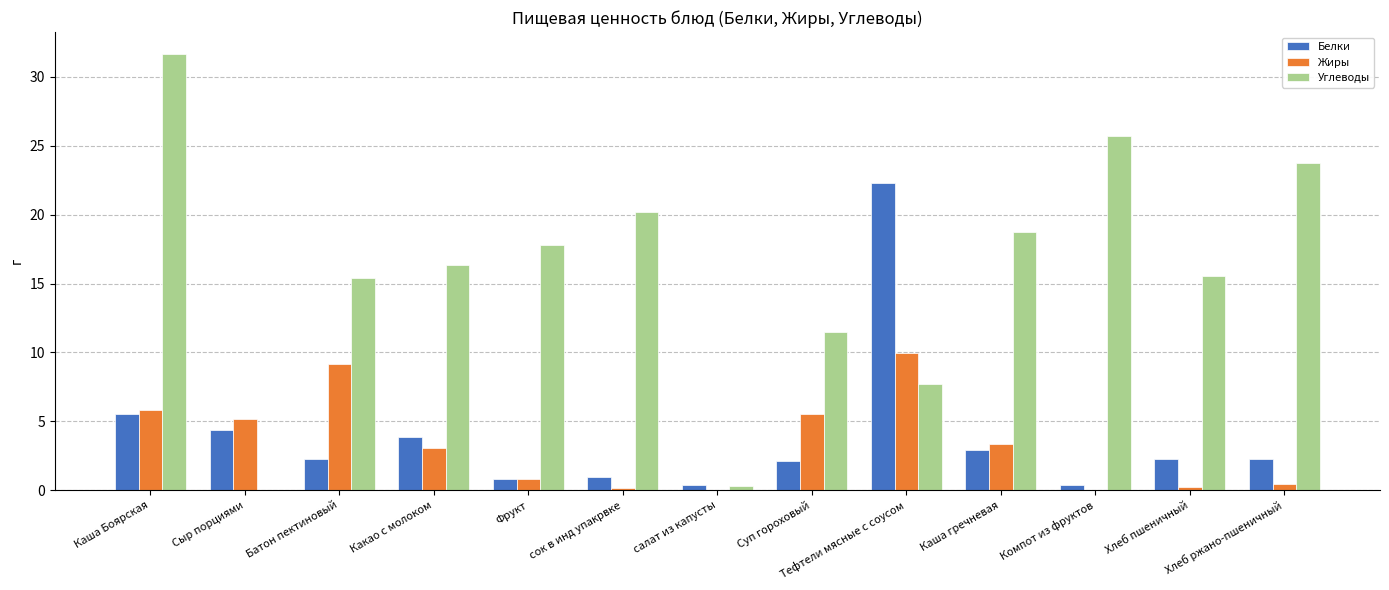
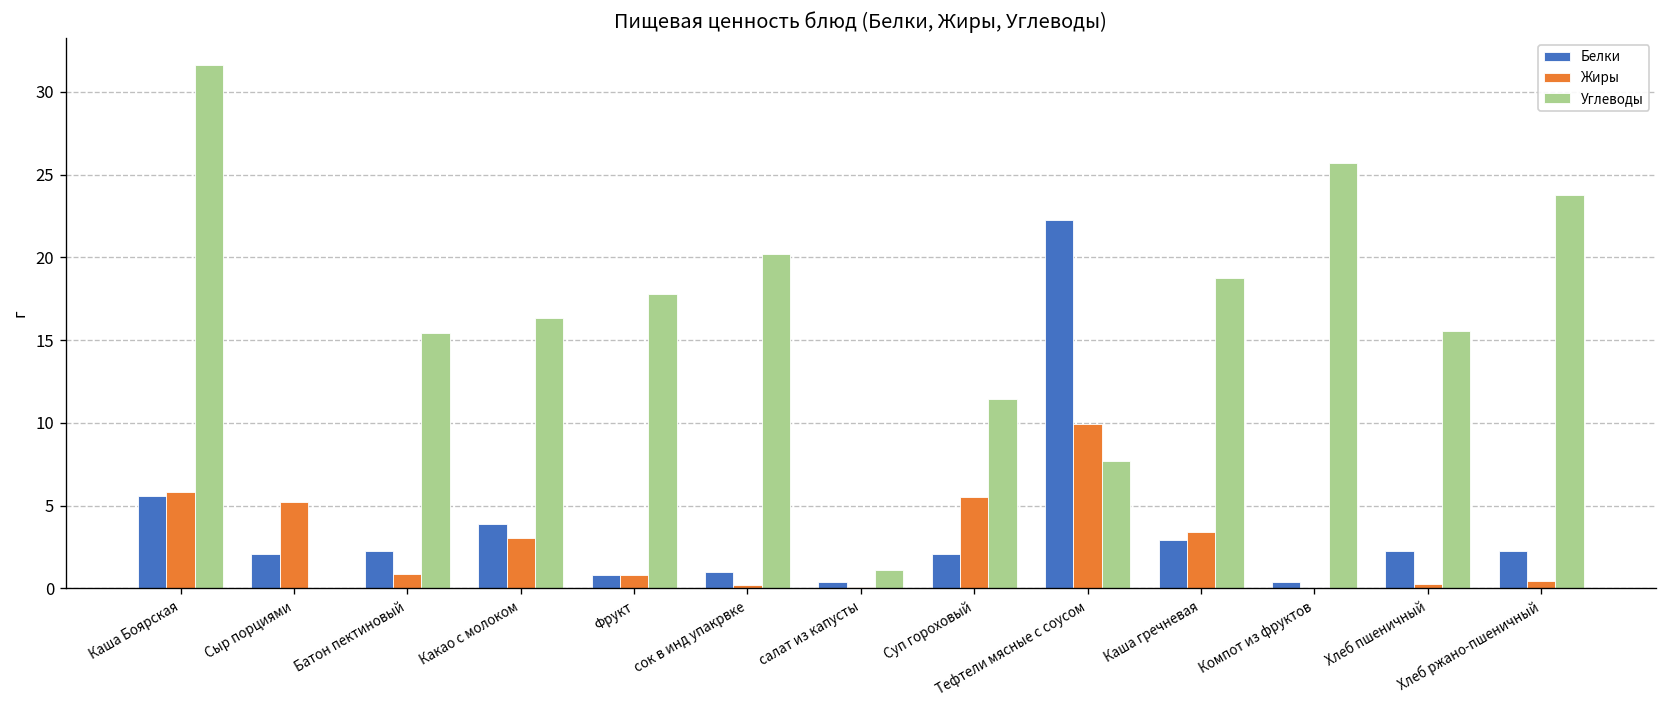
Белки, Сыр порциями: 4.4 -> 2.1
Жиры, Батон пектиновый: 9.2 -> 0.9
Углеводы, салат из капусты: 0.3 -> 1.1
